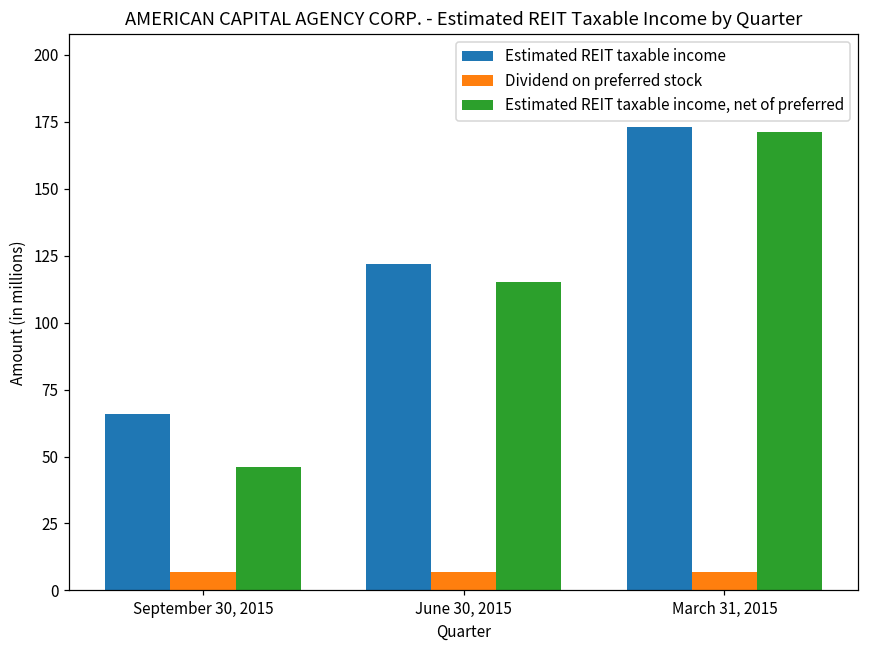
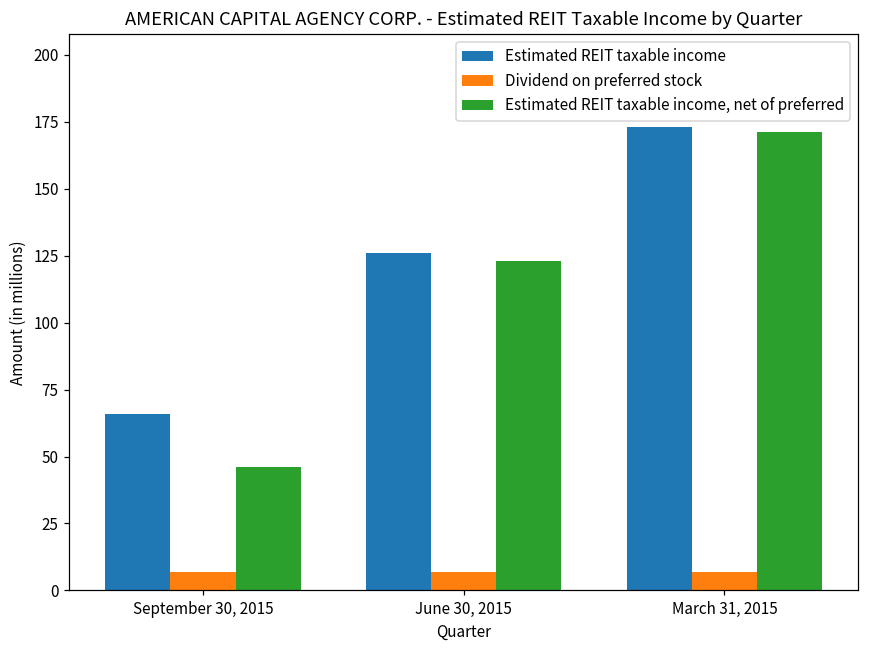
Estimated REIT taxable income, June 30, 2015: 122 -> 126
Estimated REIT taxable income, net of preferred, June 30, 2015: 115 -> 123
